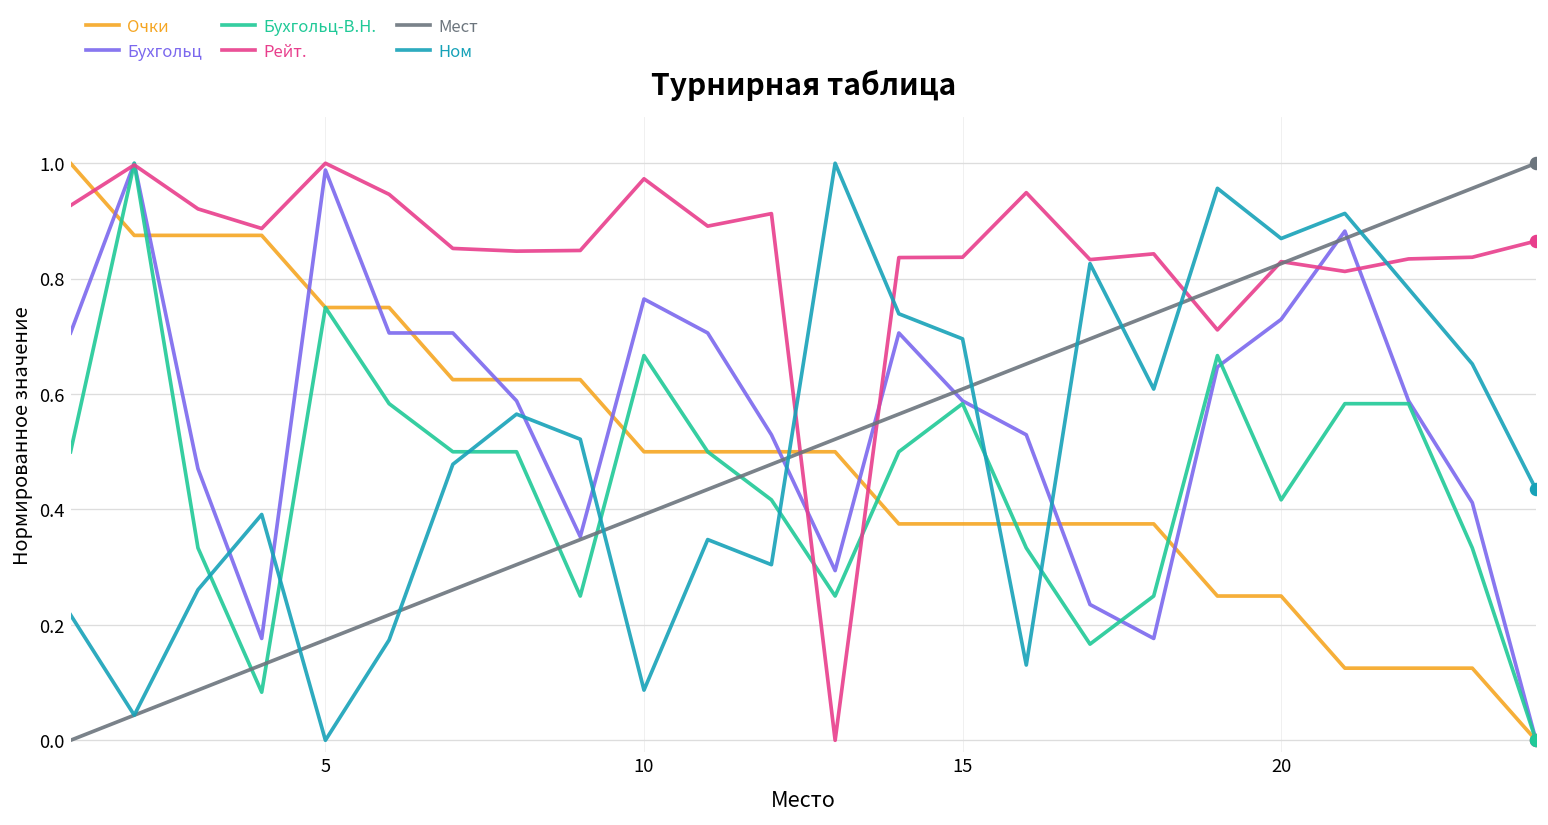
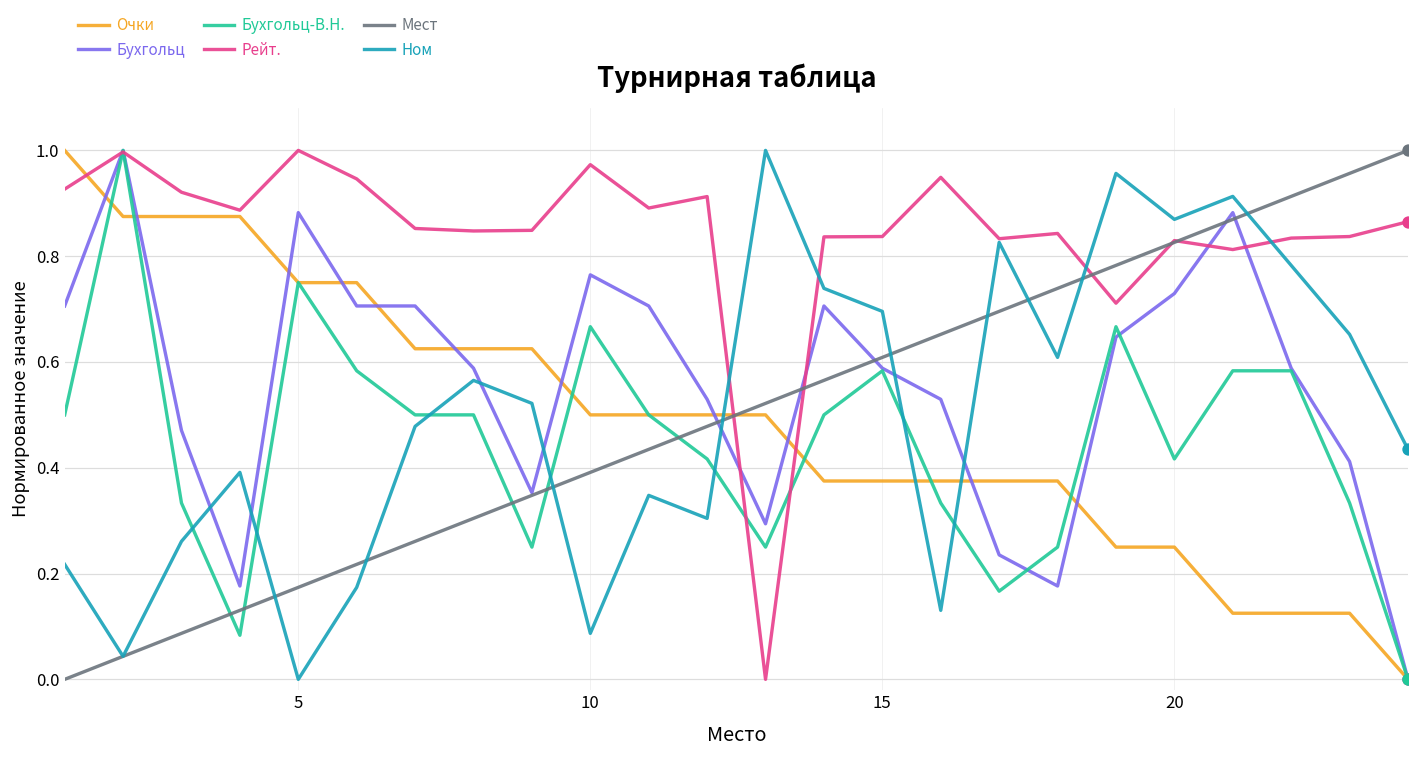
Бухгольц, 5: 0.99 -> 0.88
